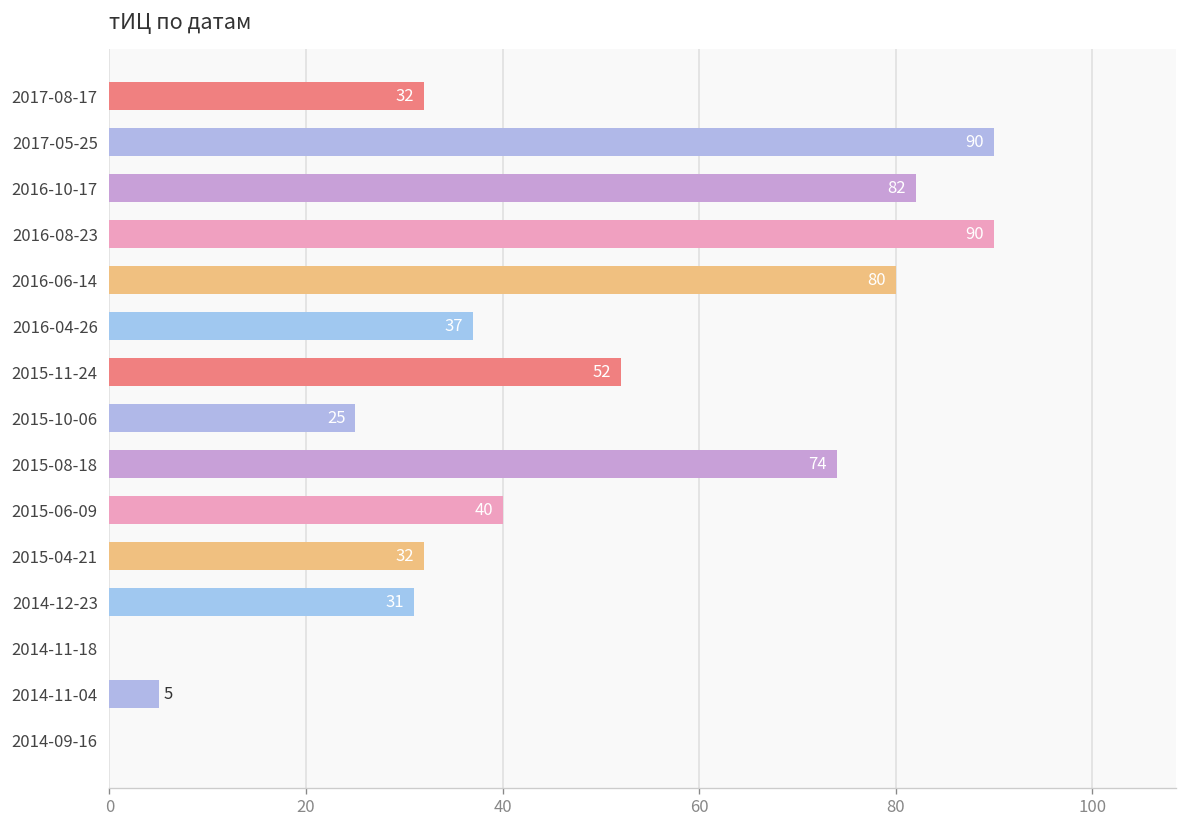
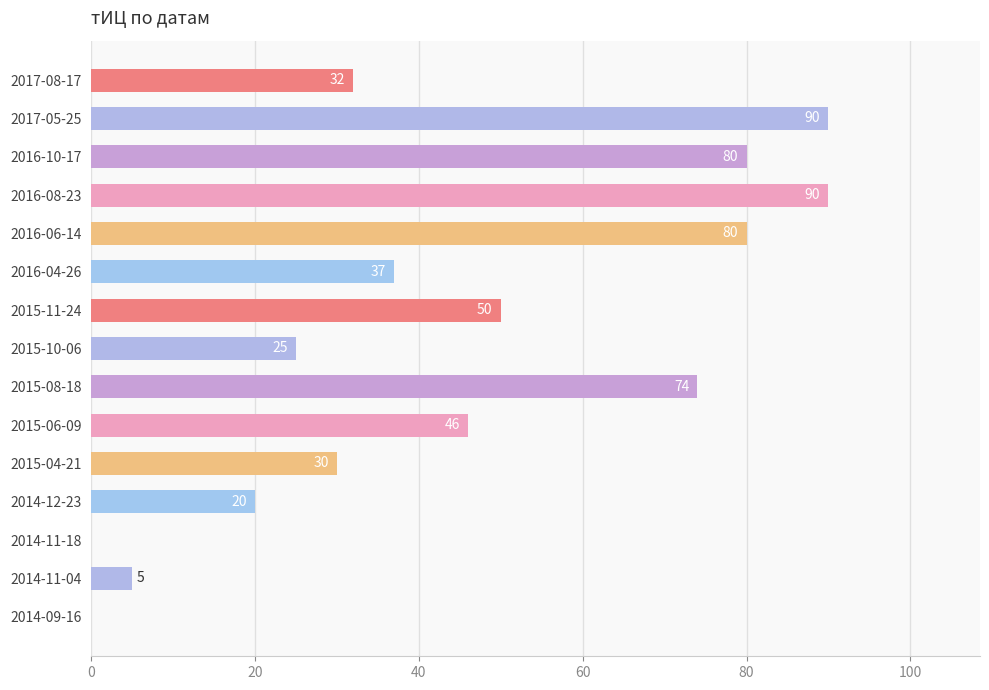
2016-10-17: 82 -> 80
2015-11-24: 52 -> 50
2015-06-09: 40 -> 46
2015-04-21: 32 -> 30
2014-12-23: 31 -> 20
